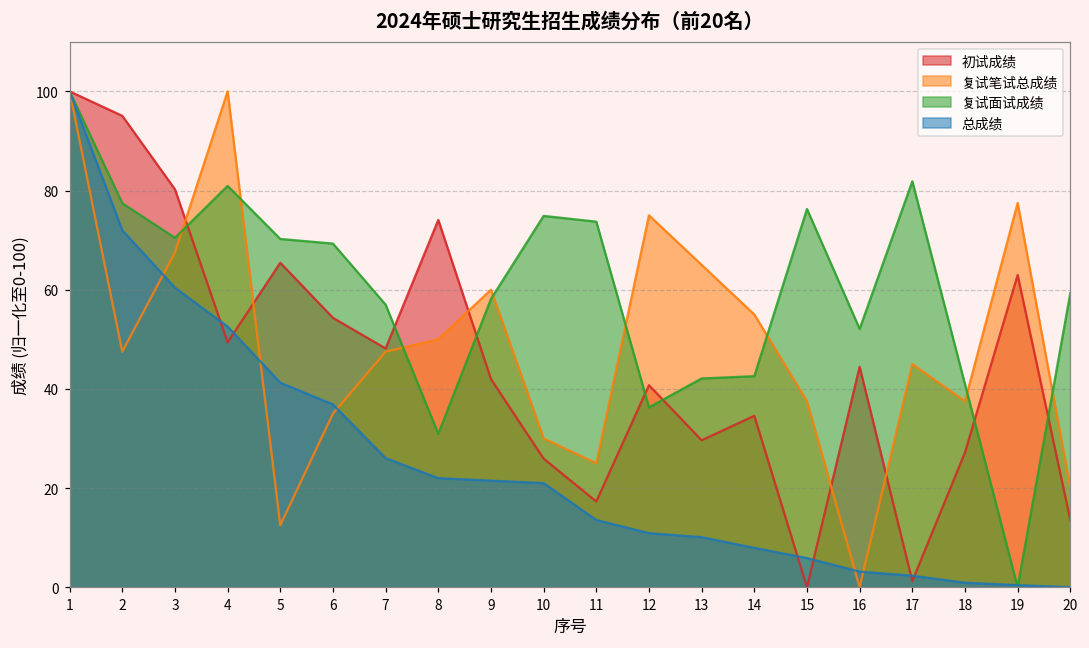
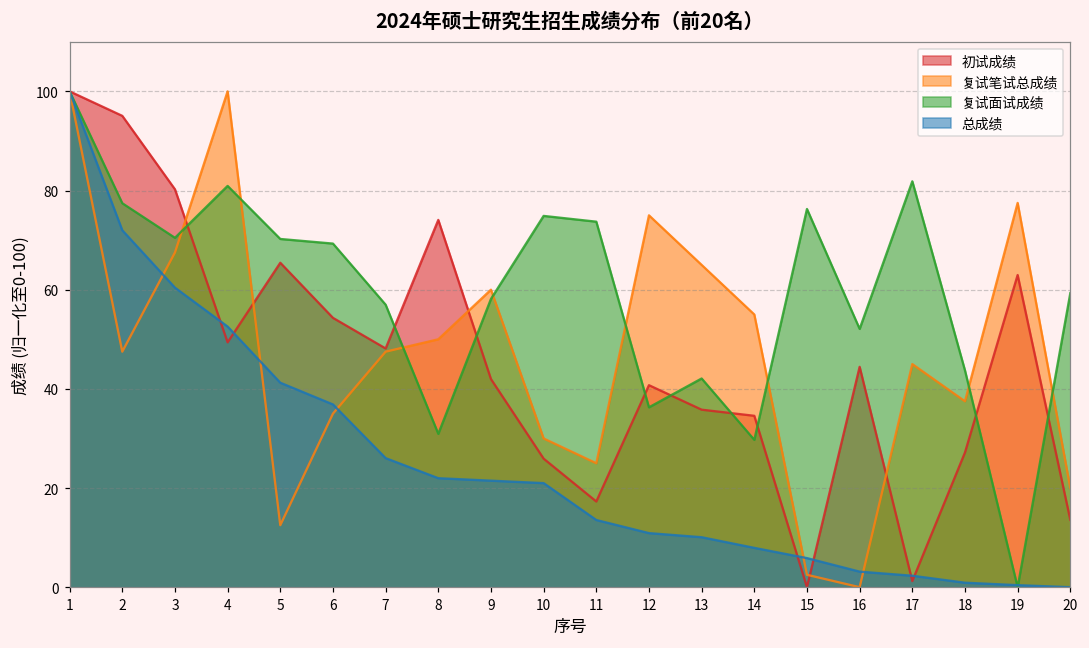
初试成绩, 13: 30 -> 36
复试面试成绩, 14: 43 -> 30
复试笔试总成绩, 15: 38 -> 3
复试面试成绩, 18: 41 -> 44
